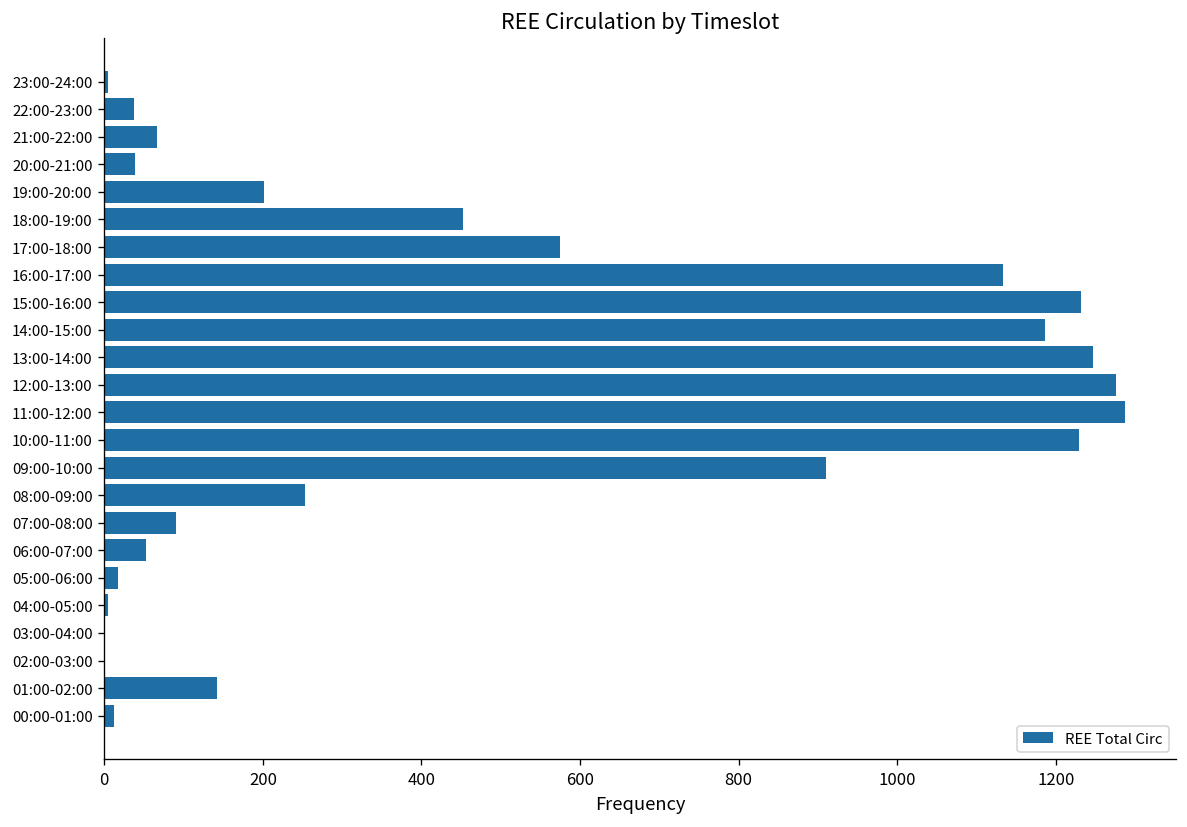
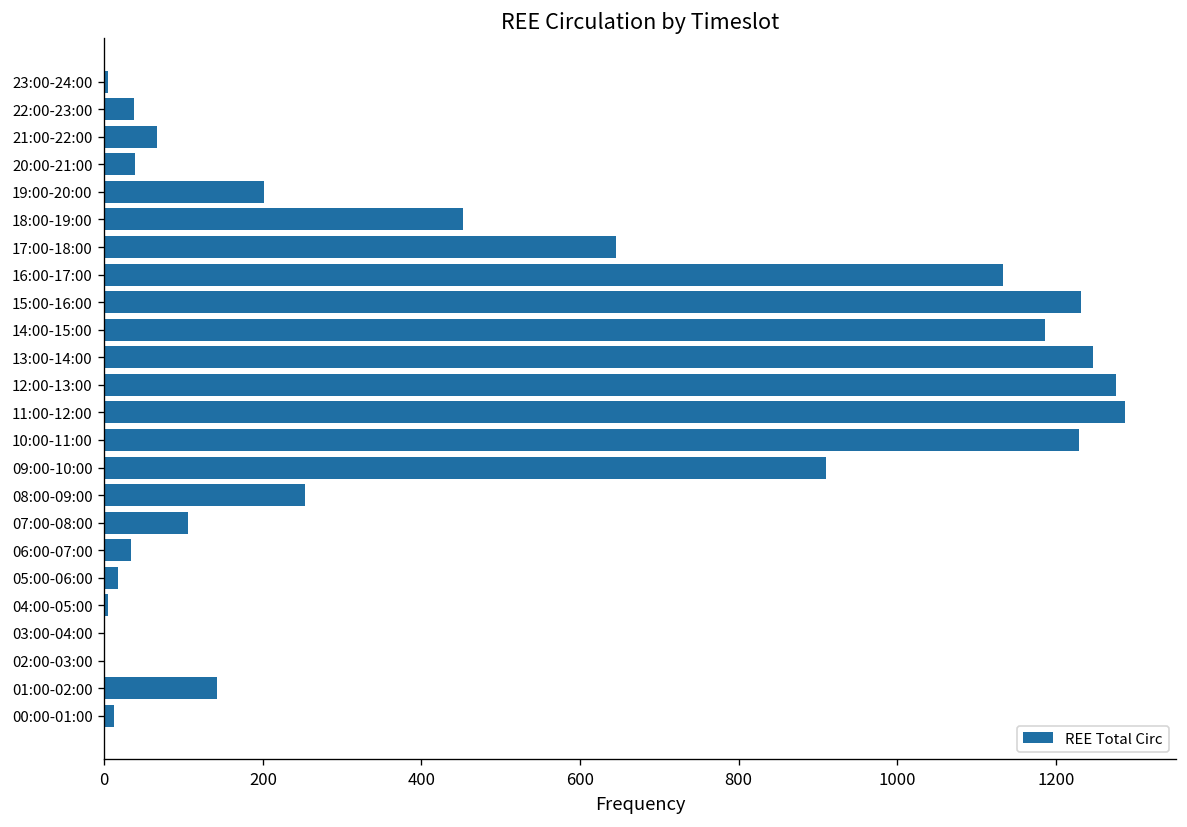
17:00-18:00: 580 -> 650
07:00-08:00: 90 -> 110
06:00-07:00: 50 -> 30
